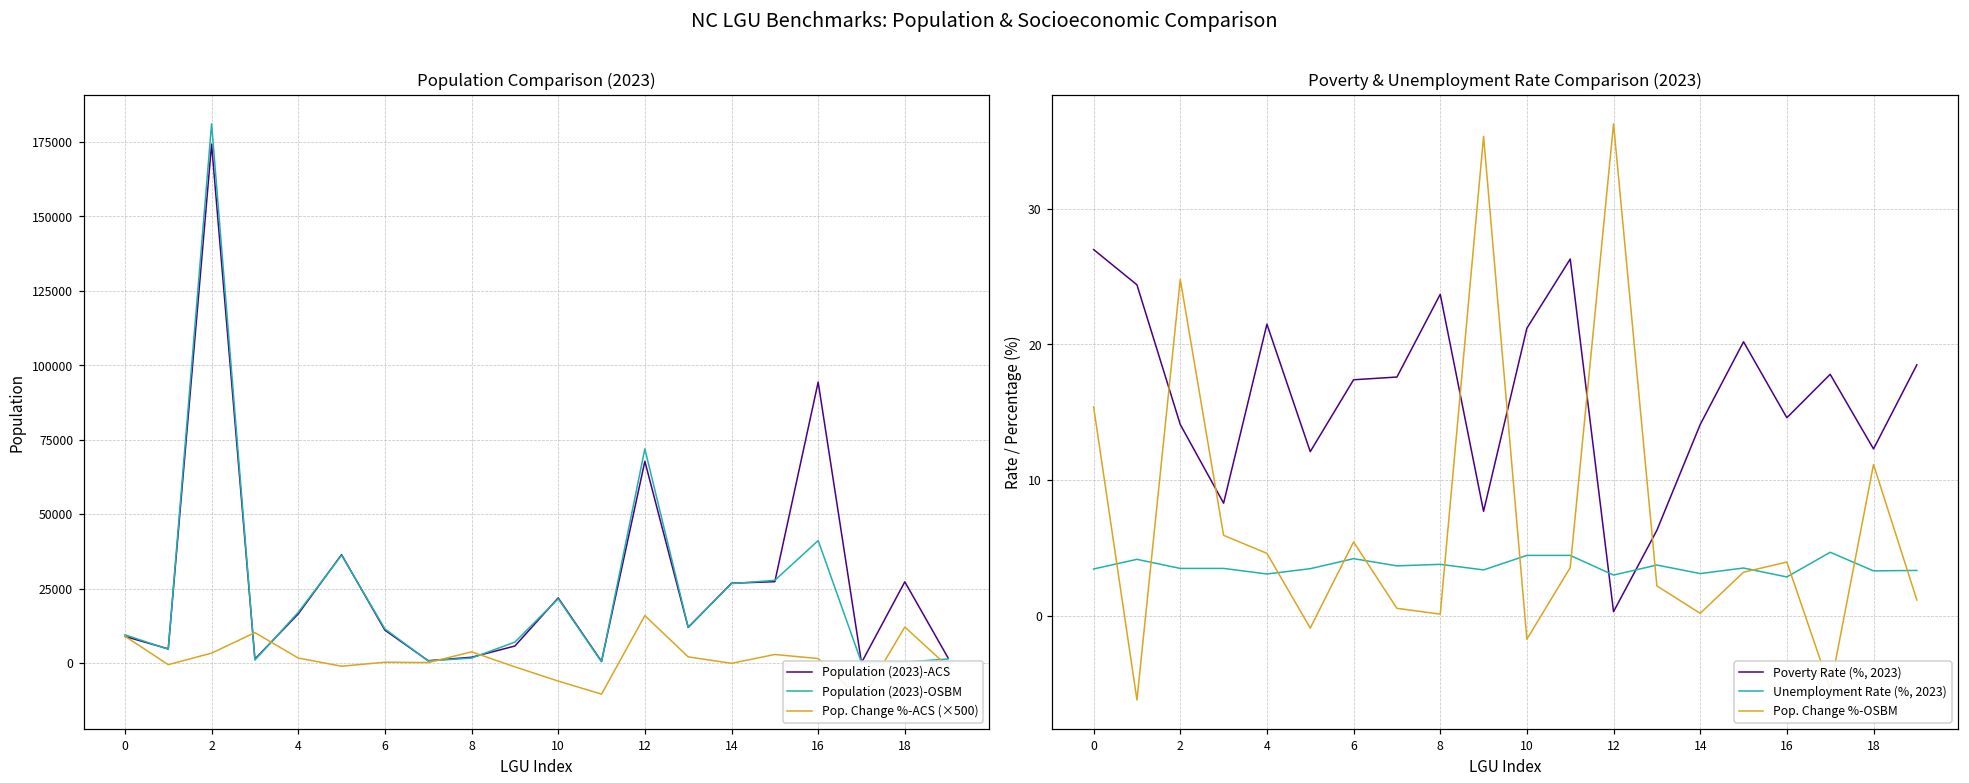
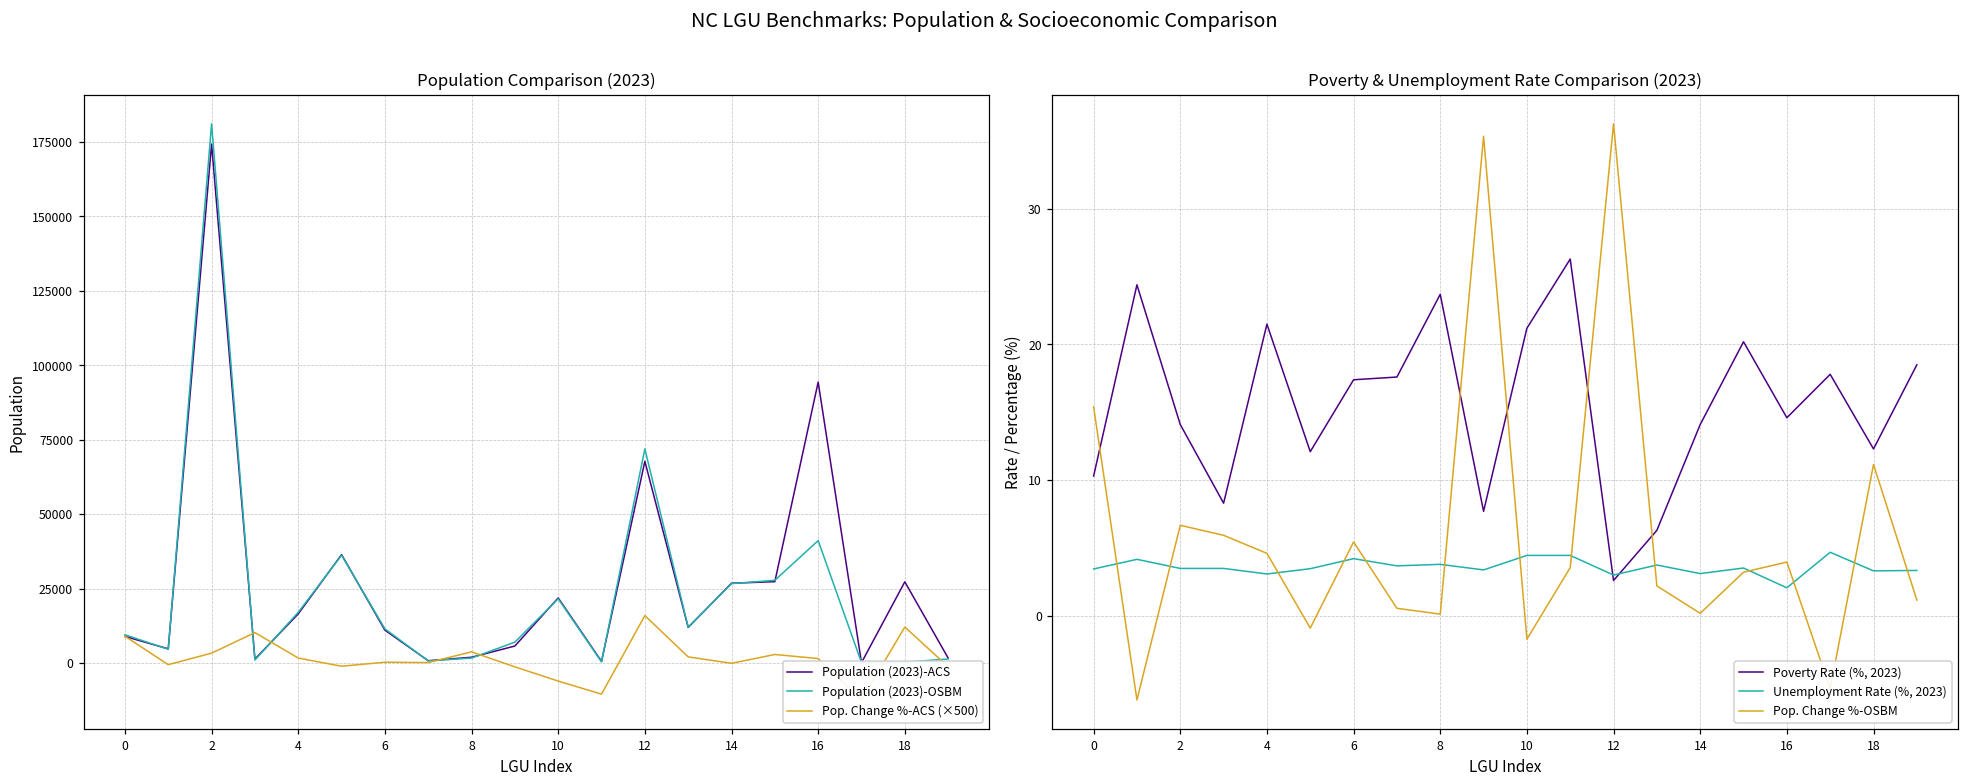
Poverty & Unemployment Rate Comparison (2023), Poverty Rate (%, 2023), 0: 27.0 -> 10.3
Poverty & Unemployment Rate Comparison (2023), Pop. Change %-OSBM, 2: 24.8 -> 6.7
Poverty & Unemployment Rate Comparison (2023), Poverty Rate (%, 2023), 12: 0.3 -> 2.6
Poverty & Unemployment Rate Comparison (2023), Unemployment Rate (%, 2023), 16: 2.9 -> 2.1
